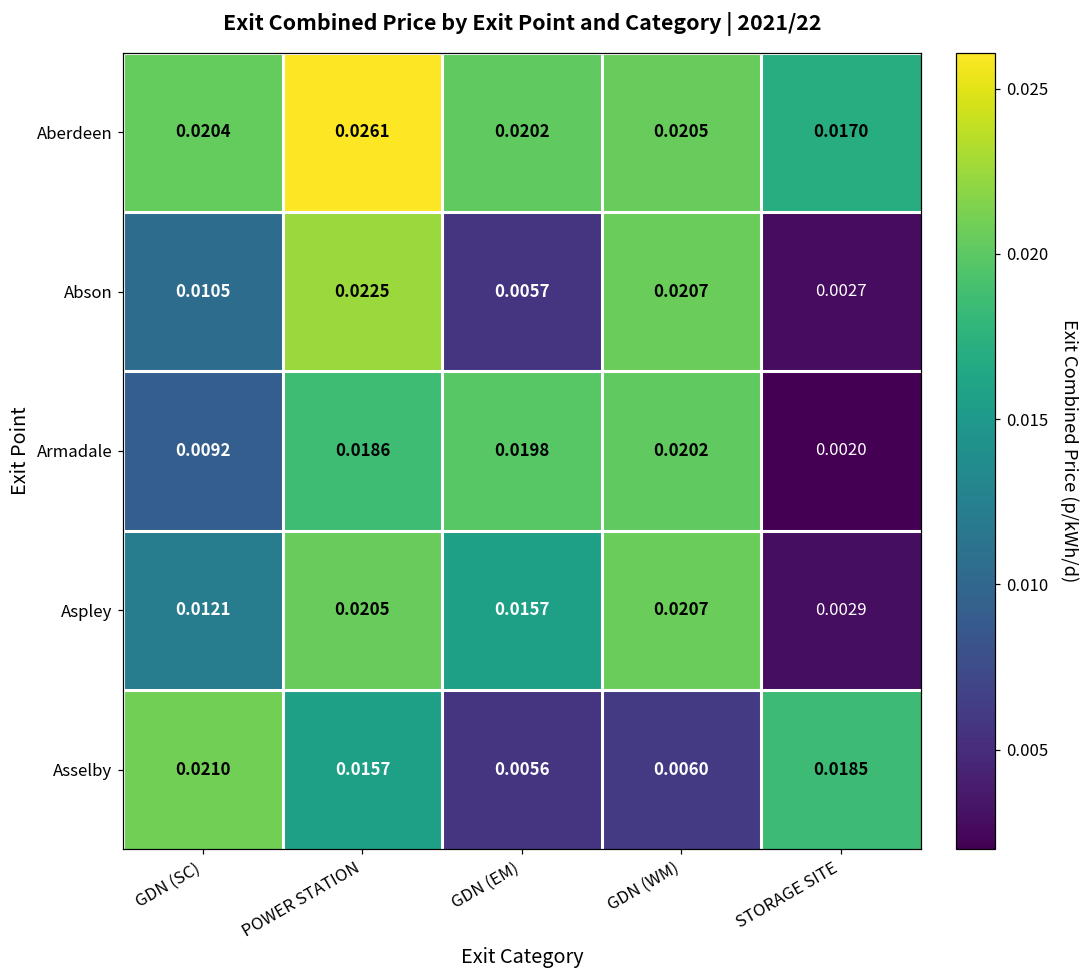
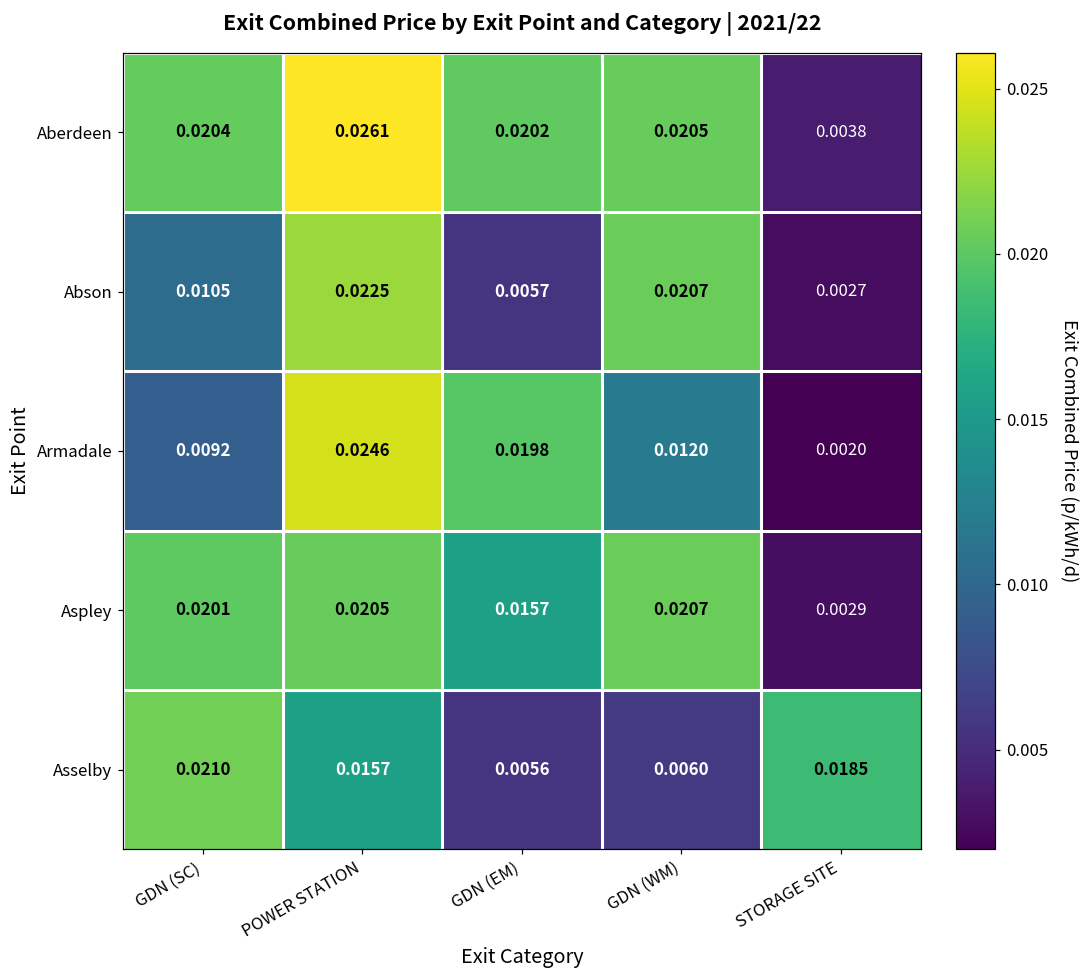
Aberdeen, STORAGE SITE: 0.0170 -> 0.0038
Armadale, POWER STATION: 0.0186 -> 0.0246
Armadale, GDN (WM): 0.0202 -> 0.0120
Aspley, GDN (SC): 0.0121 -> 0.0201
